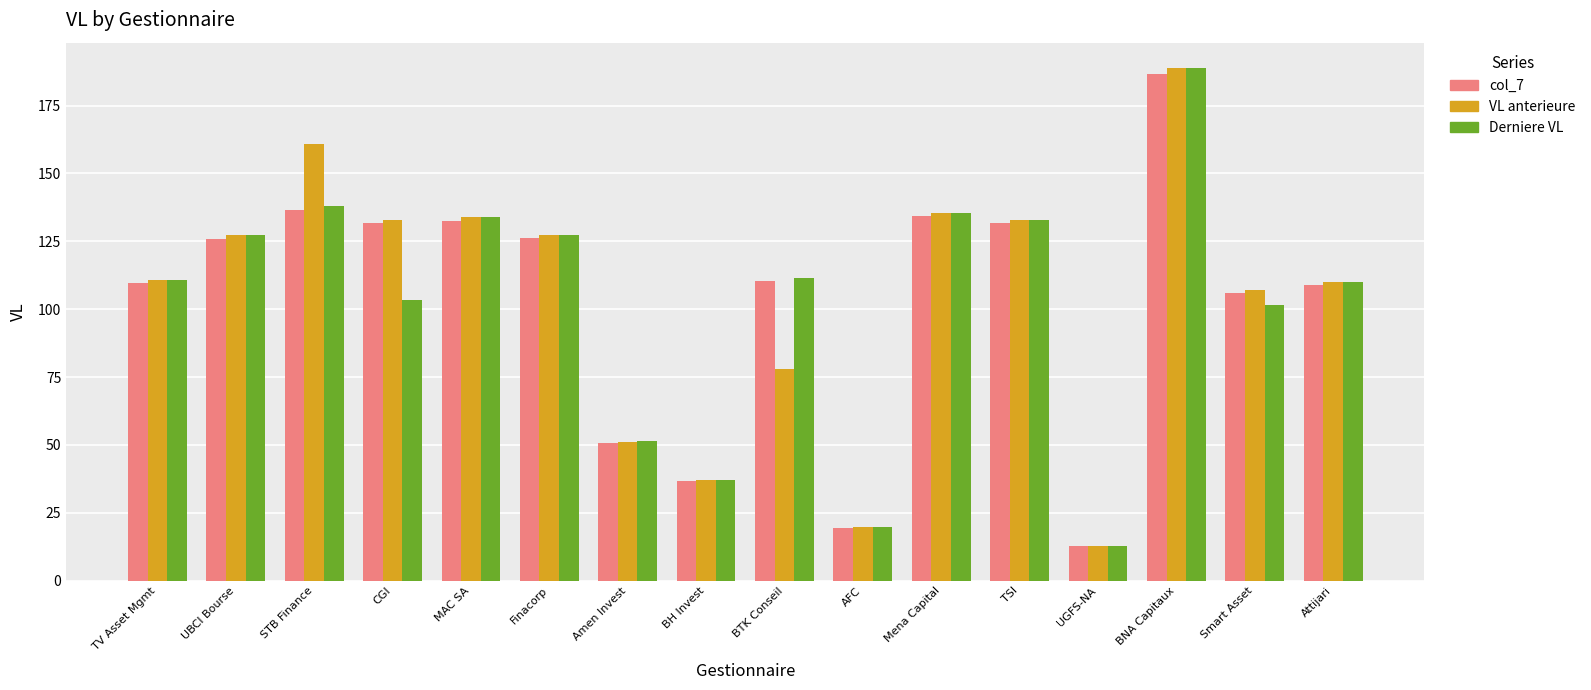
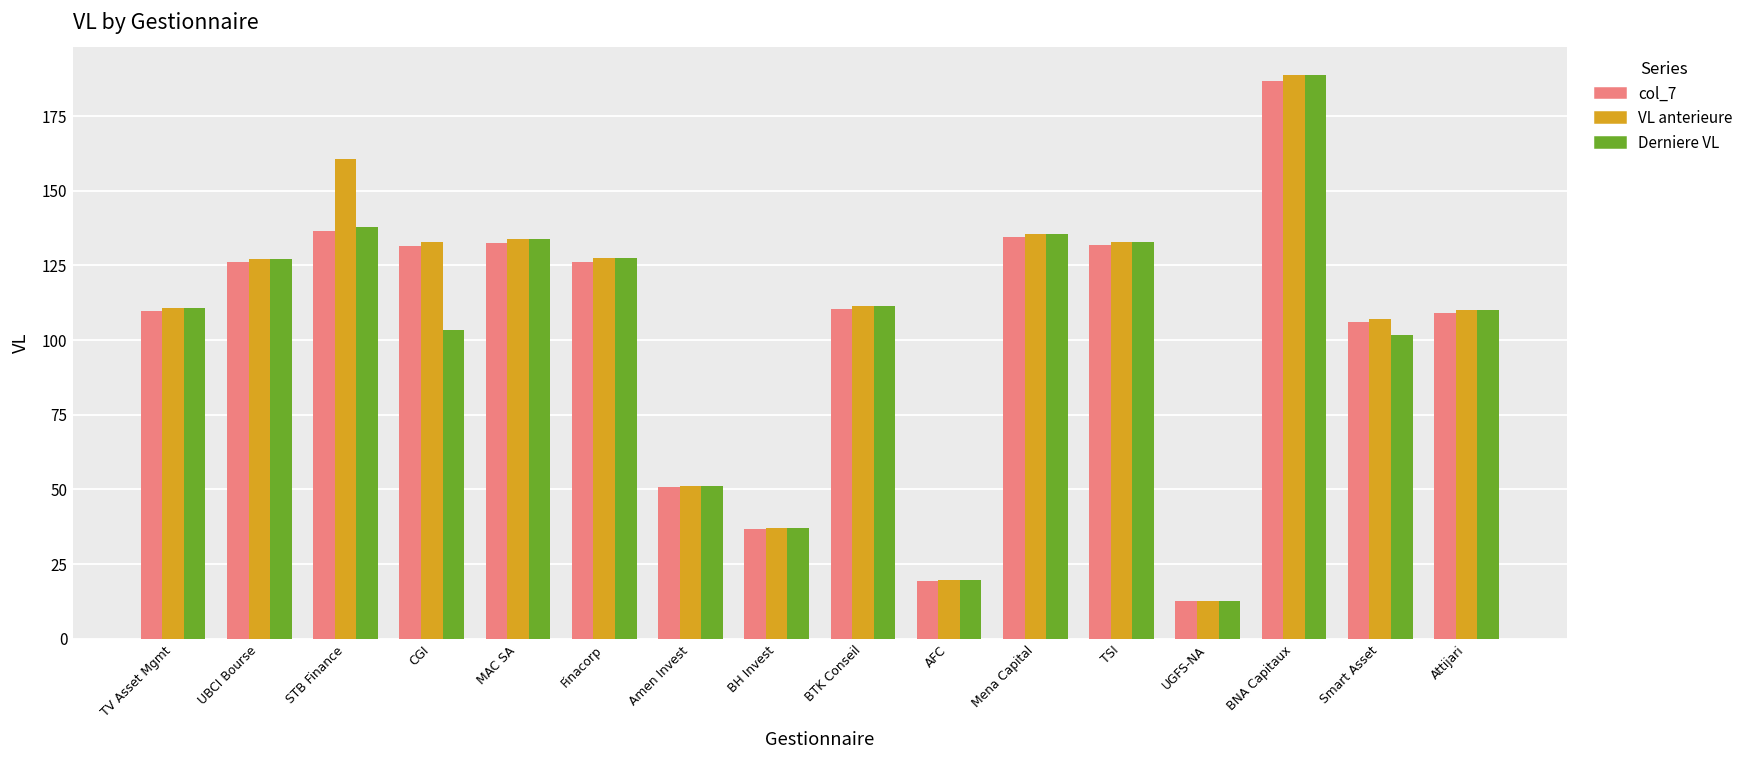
VL anterieure, BTK Conseil: 78 -> 112
